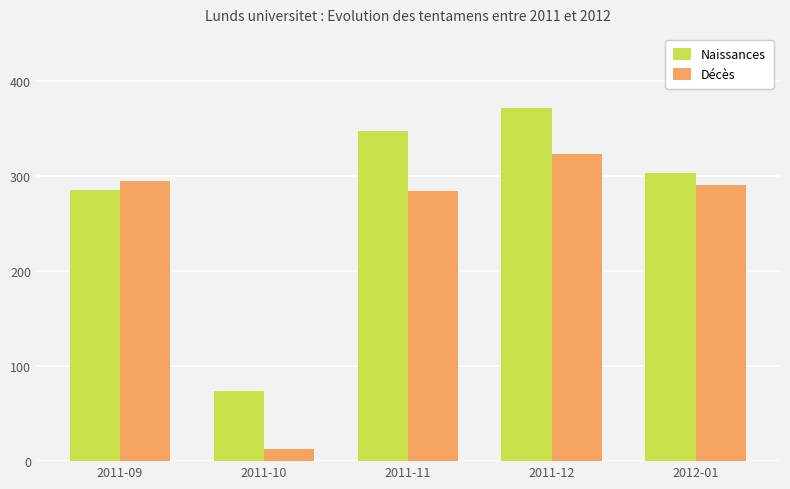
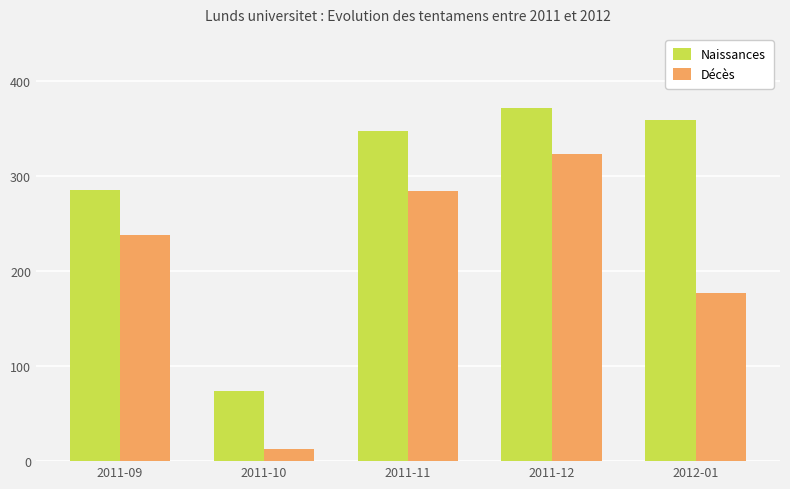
Décès, 2011-09: 300 -> 240
Naissances, 2012-01: 300 -> 360
Décès, 2012-01: 290 -> 180
